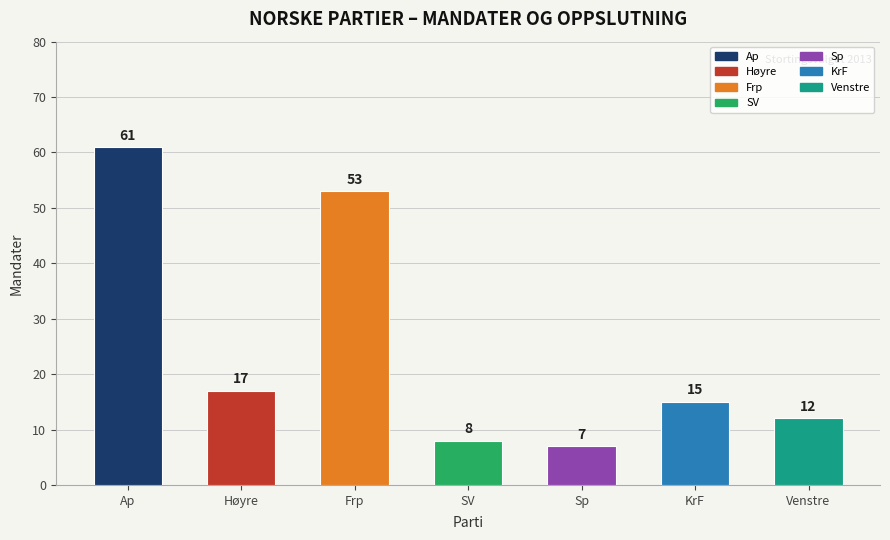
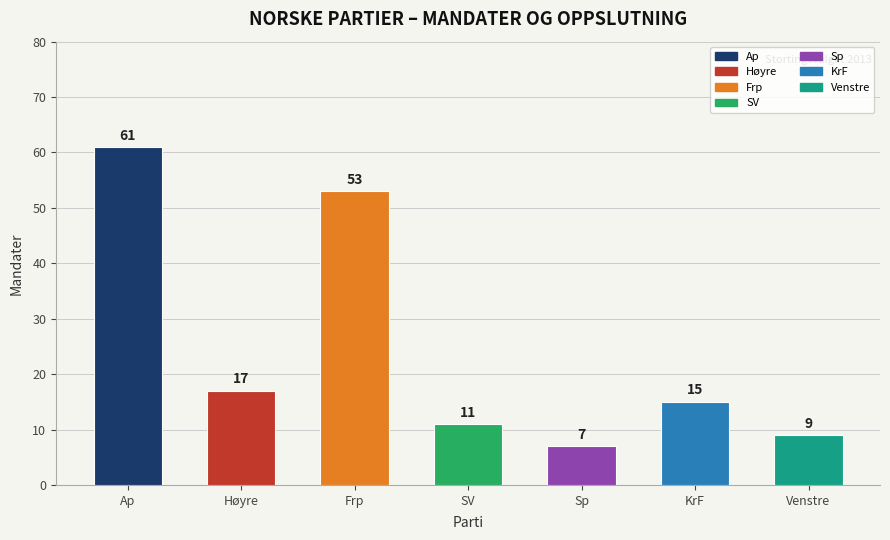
SV: 8 -> 11
Venstre: 12 -> 9
